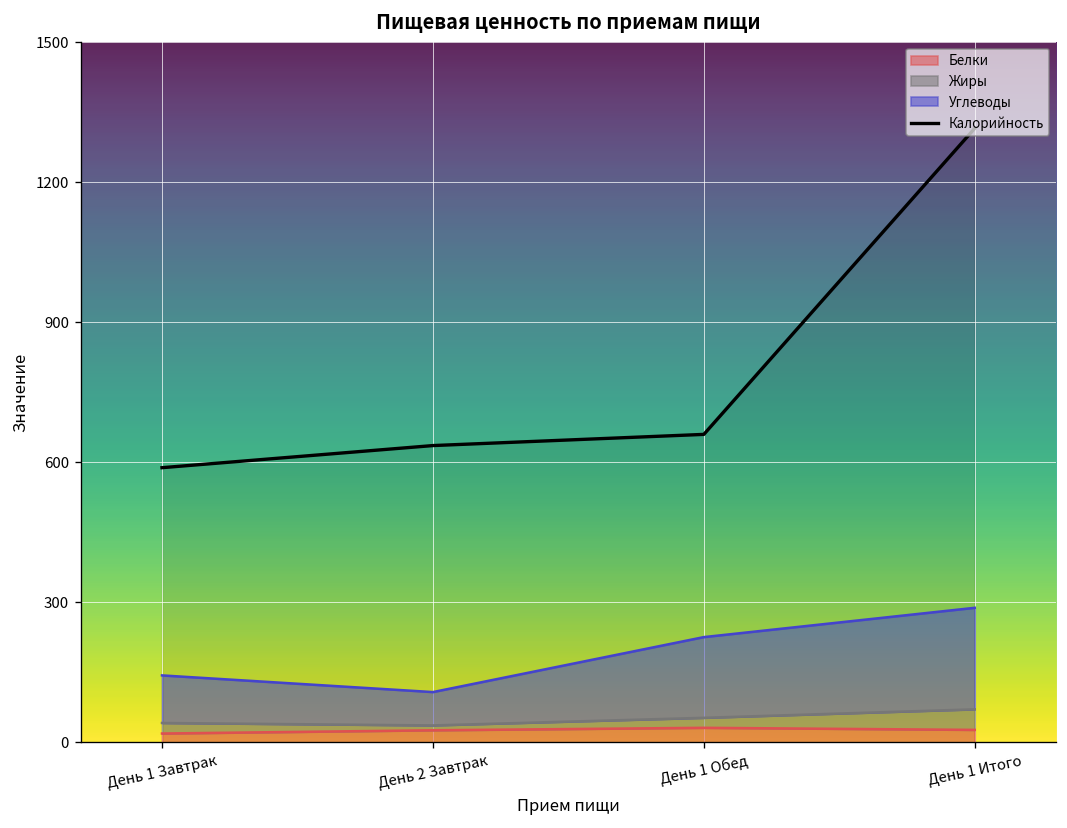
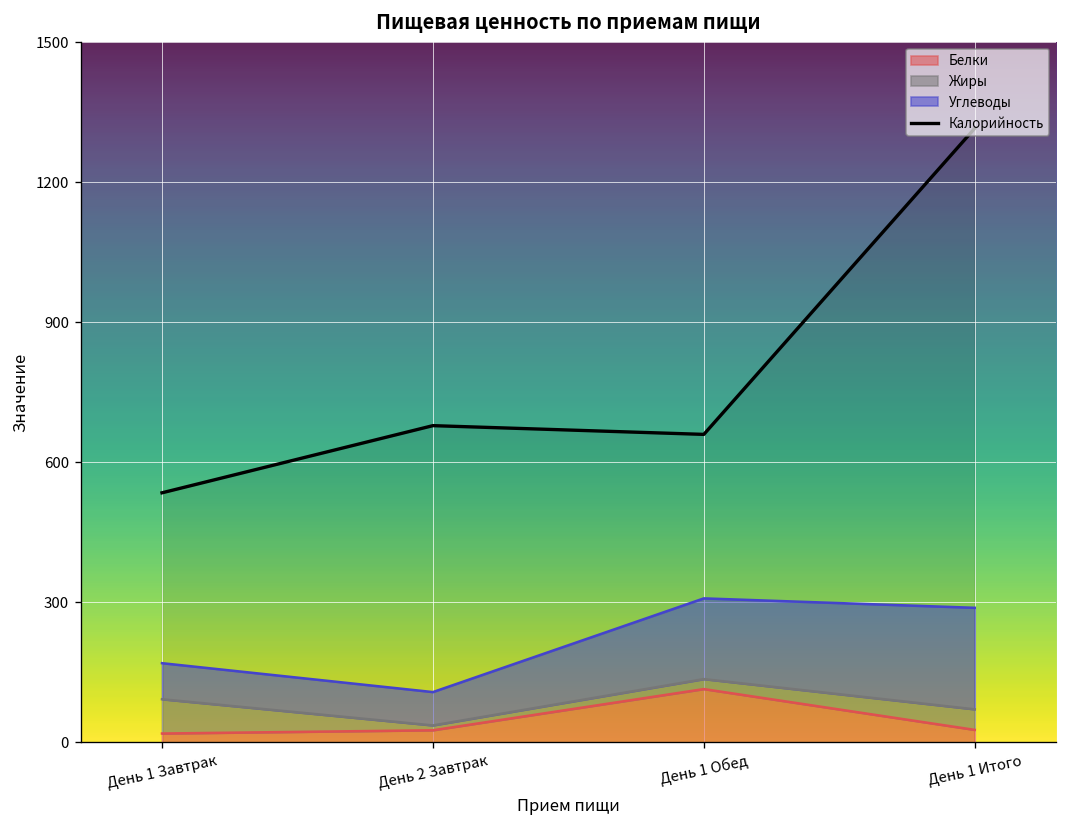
Жиры, День 1 Завтрак: 20 -> 70
Углеводы, День 1 Завтрак: 100 -> 80
Калорийность, День 1 Завтрак: 590 -> 530
Калорийность, День 2 Завтрак: 640 -> 680
Белки, День 1 Обед: 30 -> 110
